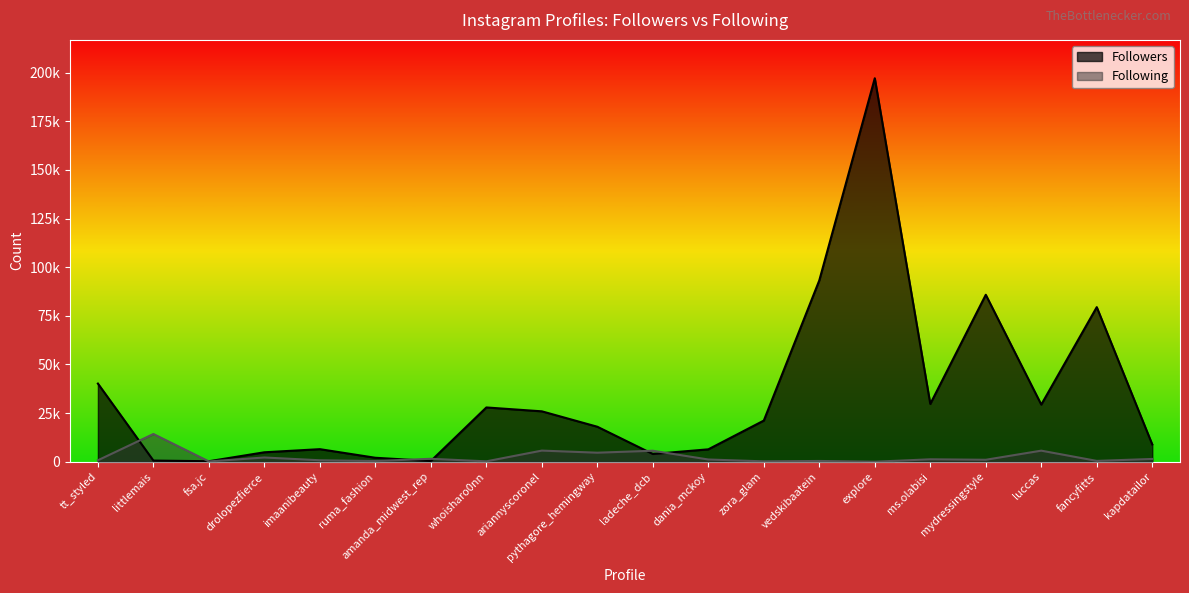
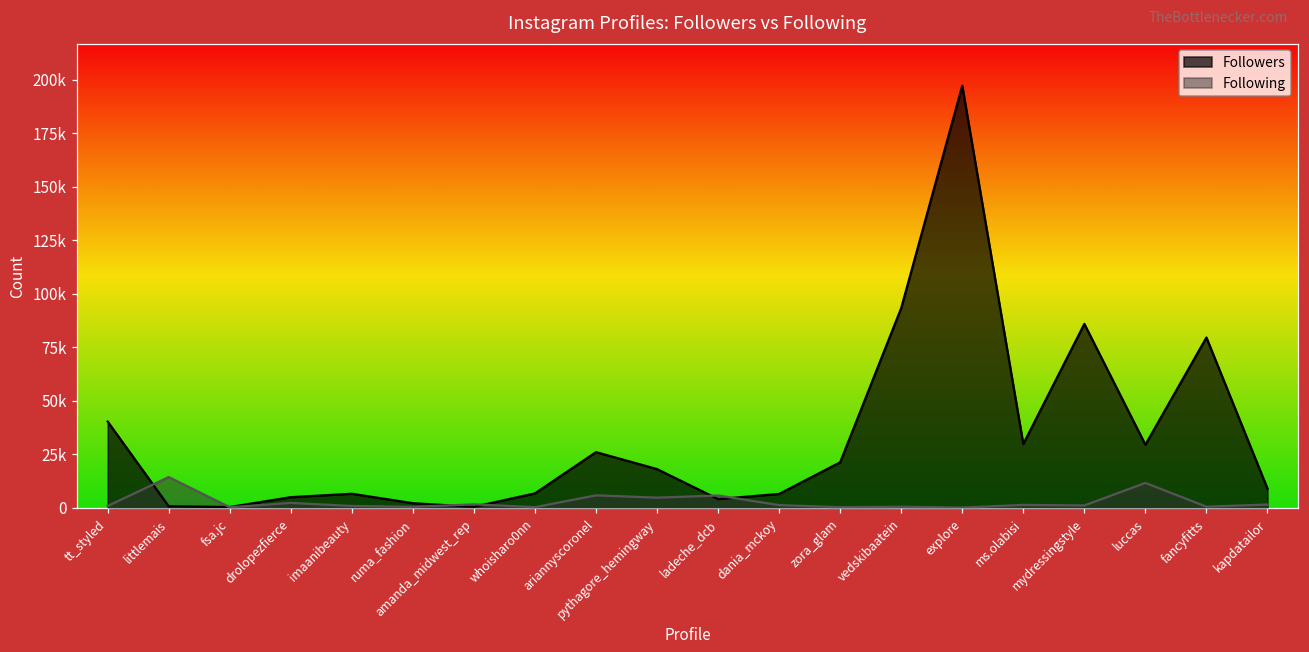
Followers, whoisharo0nn: 28000 -> 7000
Following, luccas: 6000 -> 12000
